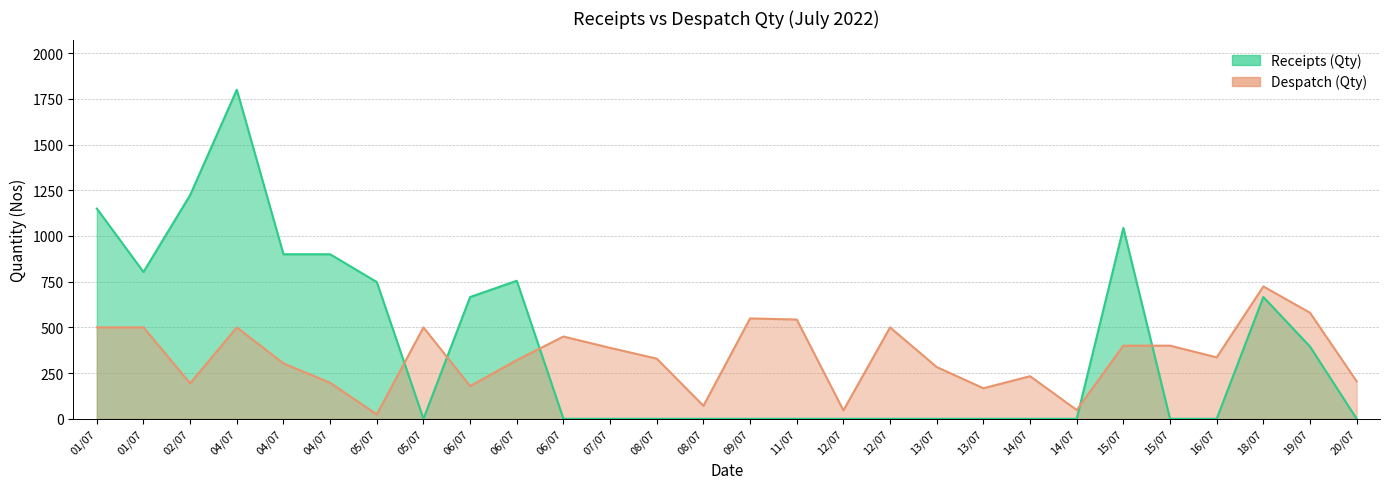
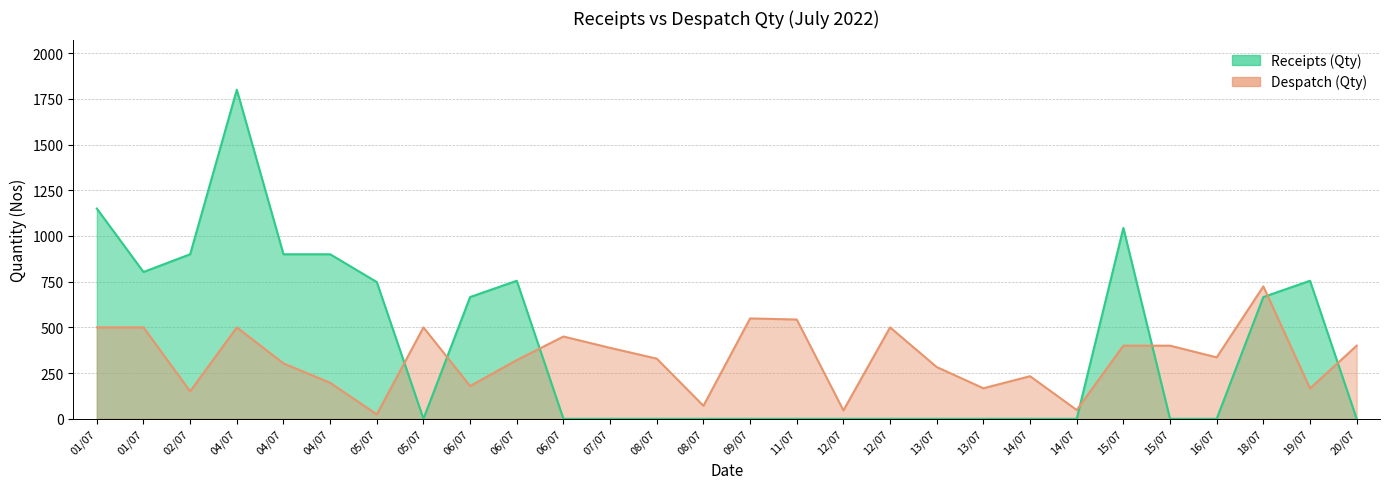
Receipts (Qty), 02/07: 1220 -> 900
Despatch (Qty), 02/07: 190 -> 150
Receipts (Qty), 19/07: 400 -> 760
Despatch (Qty), 19/07: 580 -> 170
Despatch (Qty), 20/07: 210 -> 400
